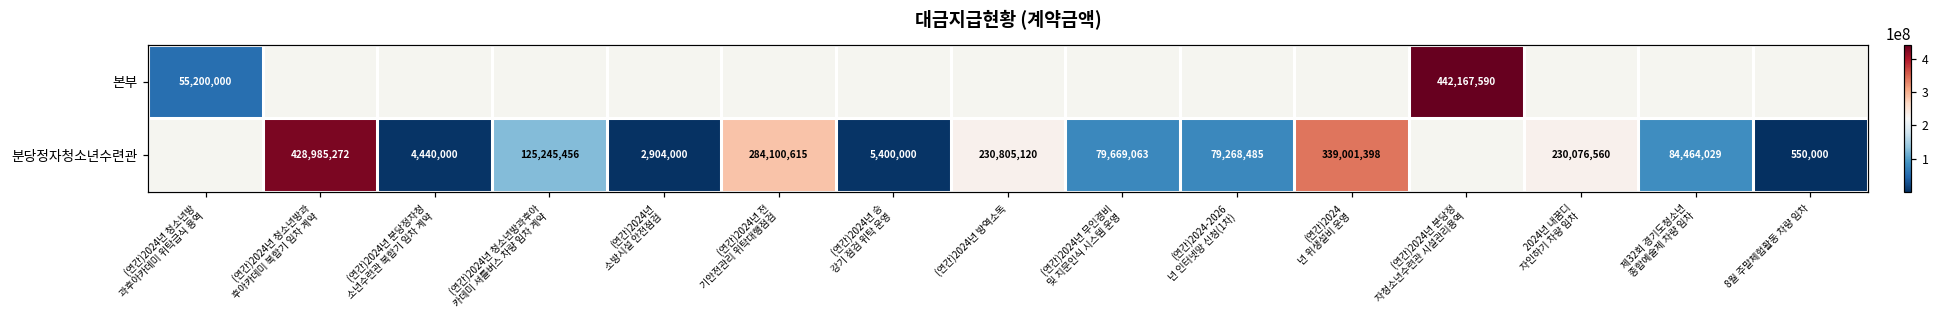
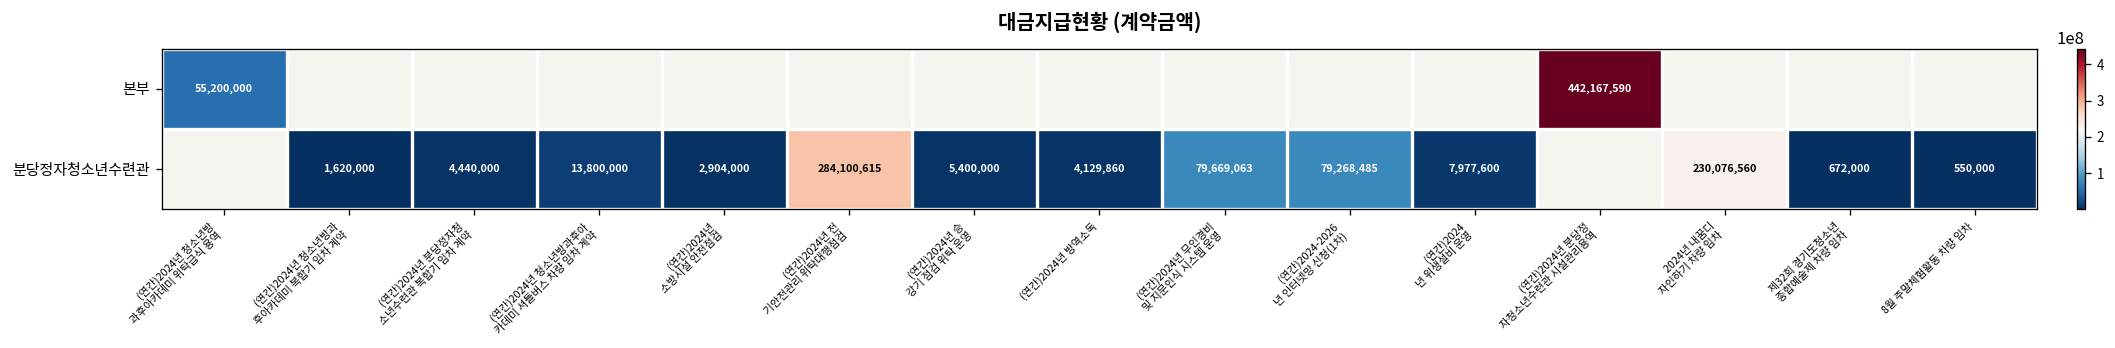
분당정자청소년수련관, (연간)2024년 청소년방과 후아카데미 복합기 임차 계약: 428,985,272 -> 1,620,000
분당정자청소년수련관, (연간)2024년 청소년방과후아 카데미 셔틀버스 차량 임차 계약: 125,245,456 -> 13,800,000
분당정자청소년수련관, (연간)2024년 방역소독: 230,805,120 -> 4,129,860
분당정자청소년수련관, (연간)2024 년 위생설비 운영: 339,001,398 -> 7,977,600
분당정자청소년수련관, 제32회 경기도청소년 종합예술제 차량 임차: 84,464,029 -> 672,000
